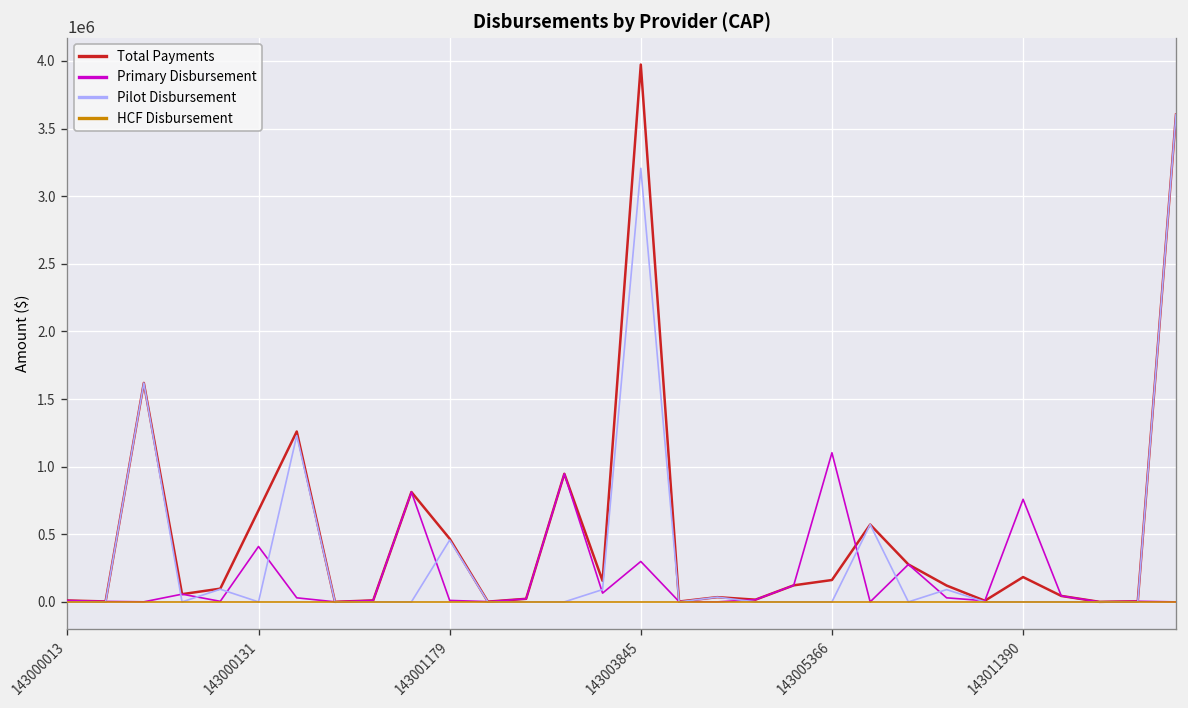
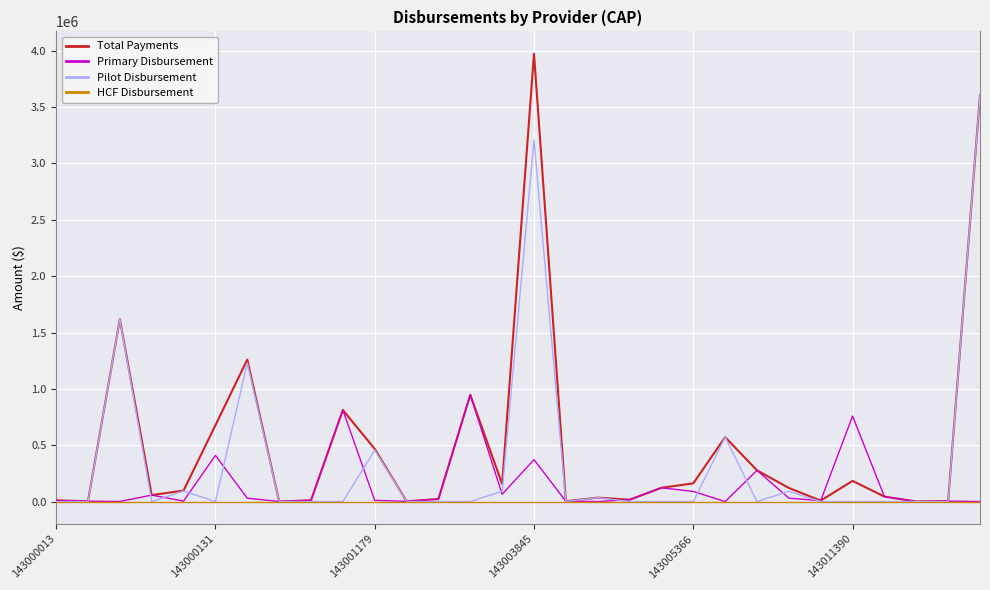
Primary Disbursement, 143003845: 300000 -> 370000
Primary Disbursement, 143005366: 1100000 -> 90000
